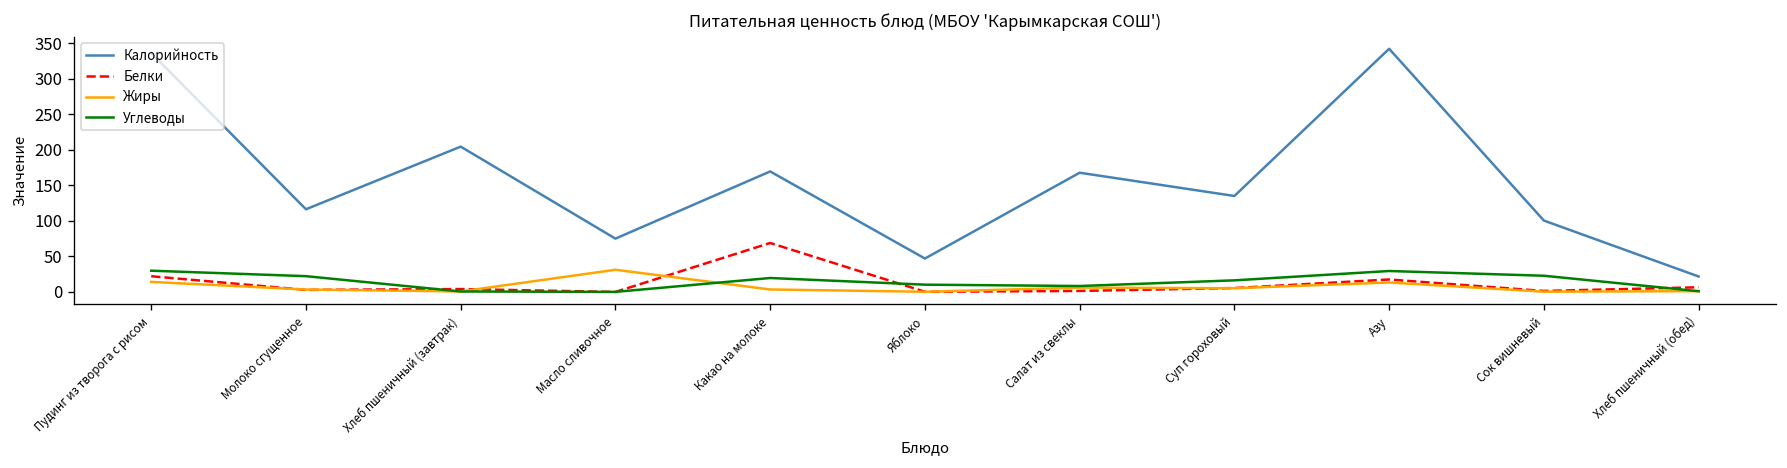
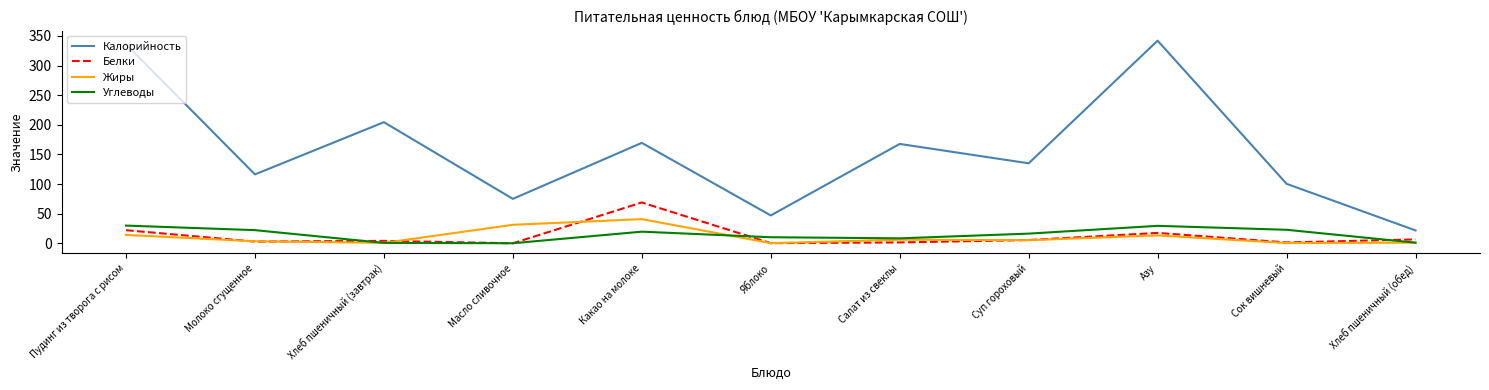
Жиры, Какао на молоке: 0 -> 40
